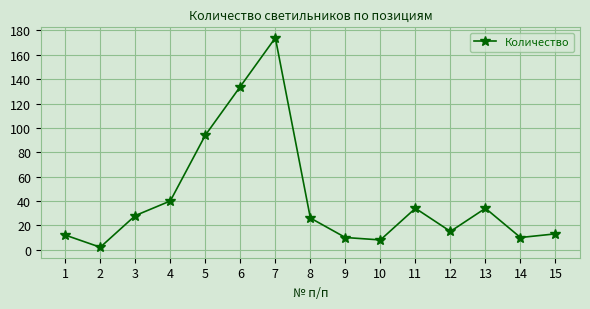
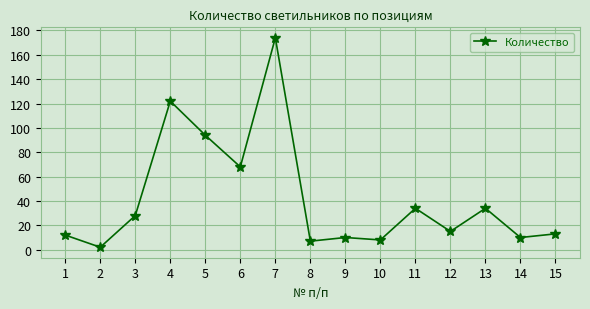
4: 40 -> 122
6: 134 -> 68
8: 26 -> 7
